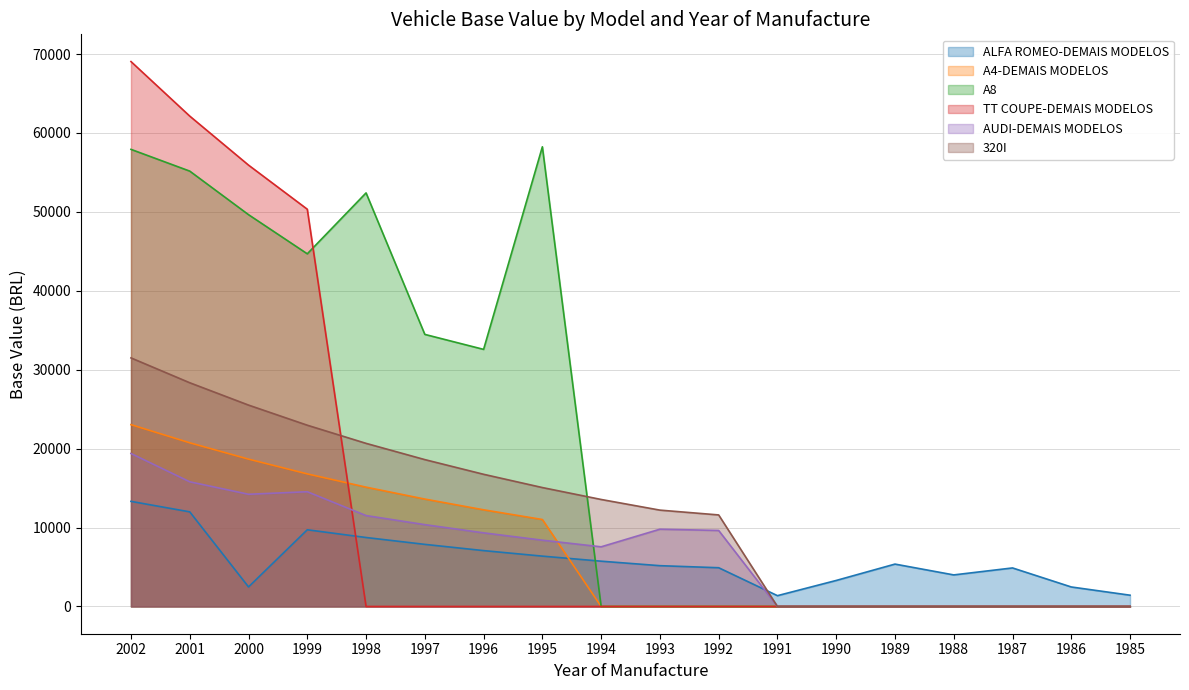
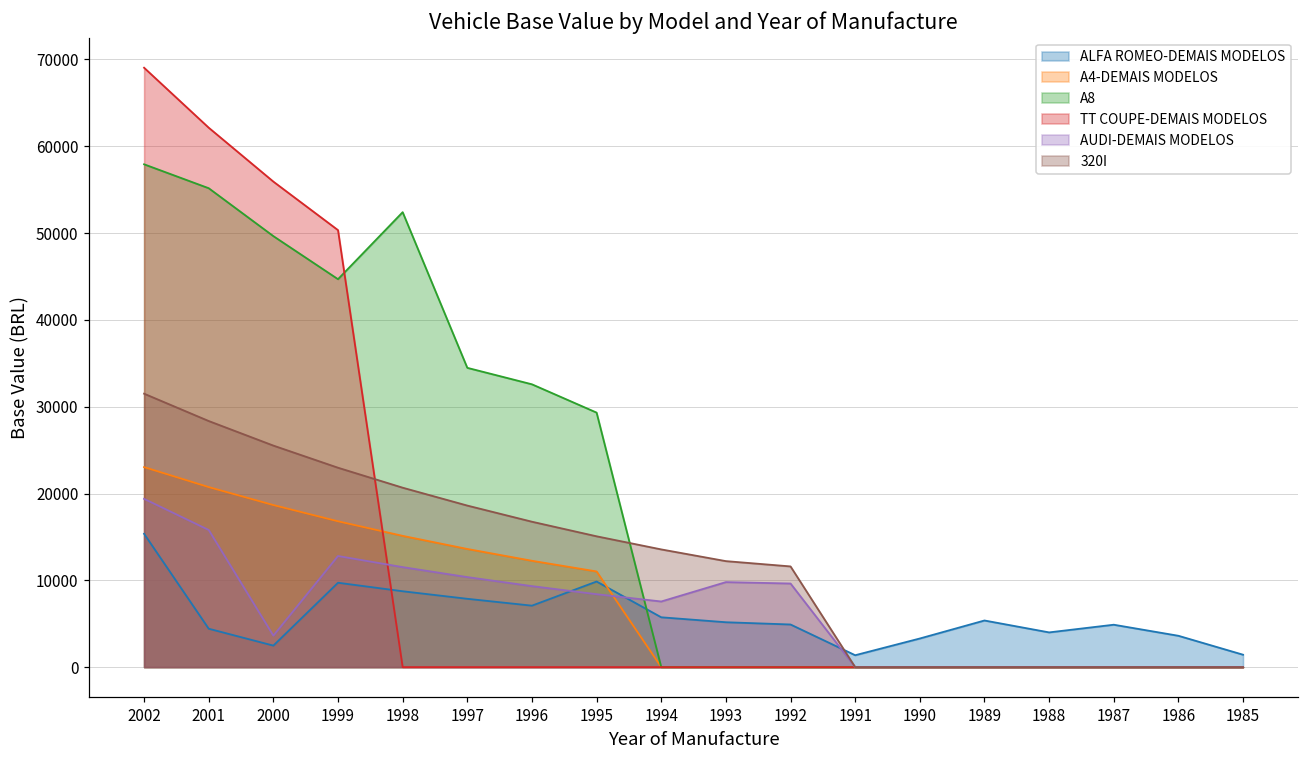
ALFA ROMEO-DEMAIS MODELOS, 2002: 13000 -> 15000
ALFA ROMEO-DEMAIS MODELOS, 2001: 12000 -> 4000
AUDI-DEMAIS MODELOS, 2000: 14000 -> 4000
AUDI-DEMAIS MODELOS, 1999: 15000 -> 13000
ALFA ROMEO-DEMAIS MODELOS, 1995: 6000 -> 10000
A8, 1995: 58000 -> 29000
ALFA ROMEO-DEMAIS MODELOS, 1986: 2000 -> 4000
